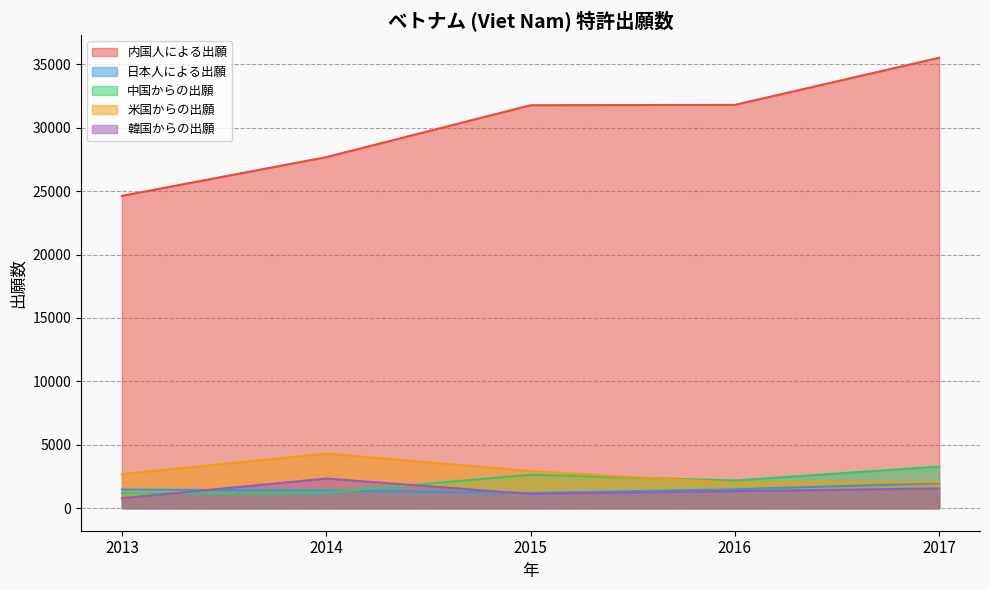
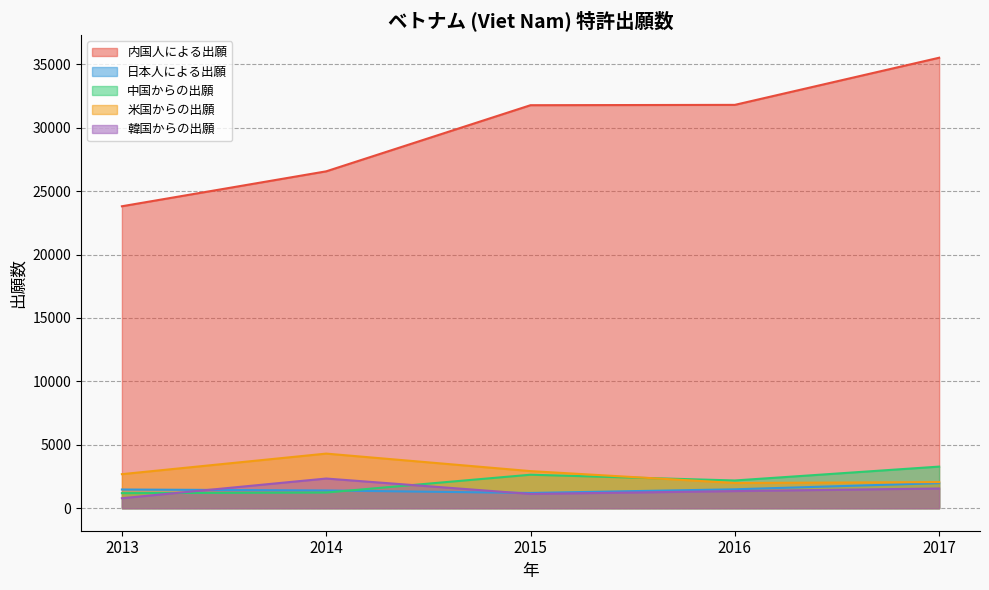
内国人による出願, 2013: 24600 -> 23800
内国人による出願, 2014: 27700 -> 26600
